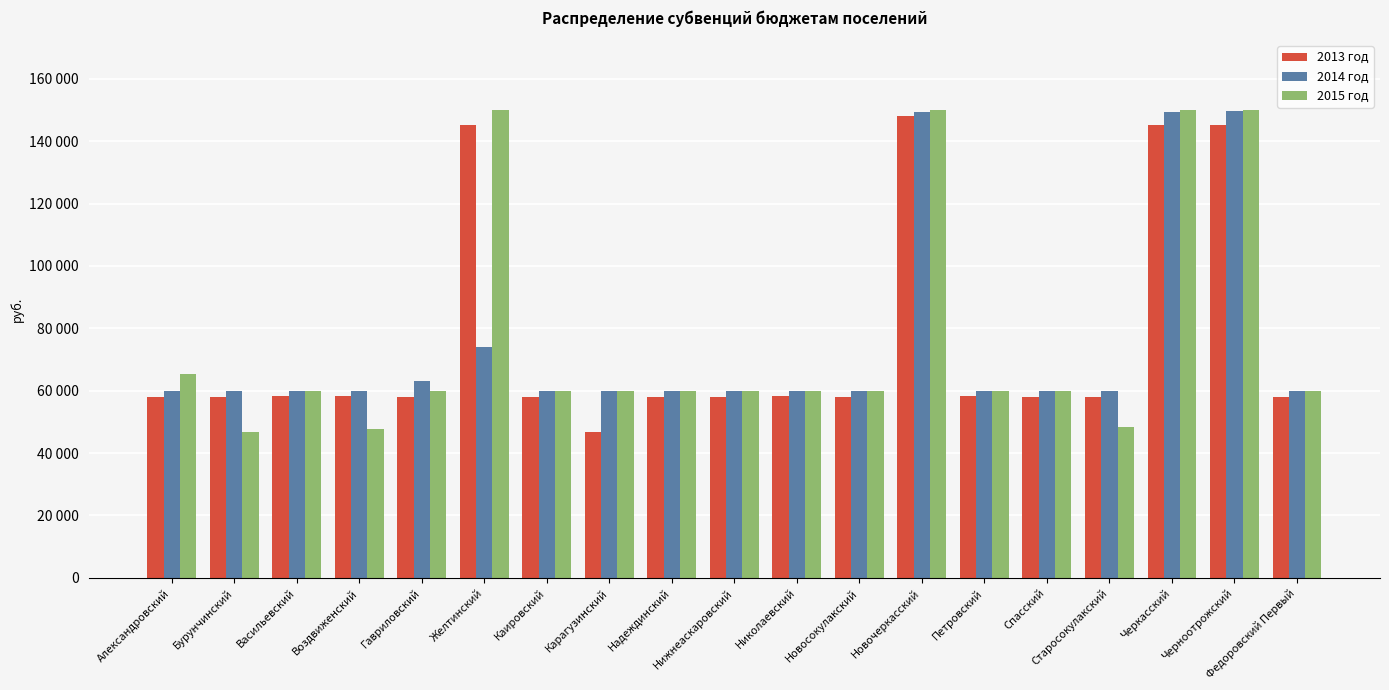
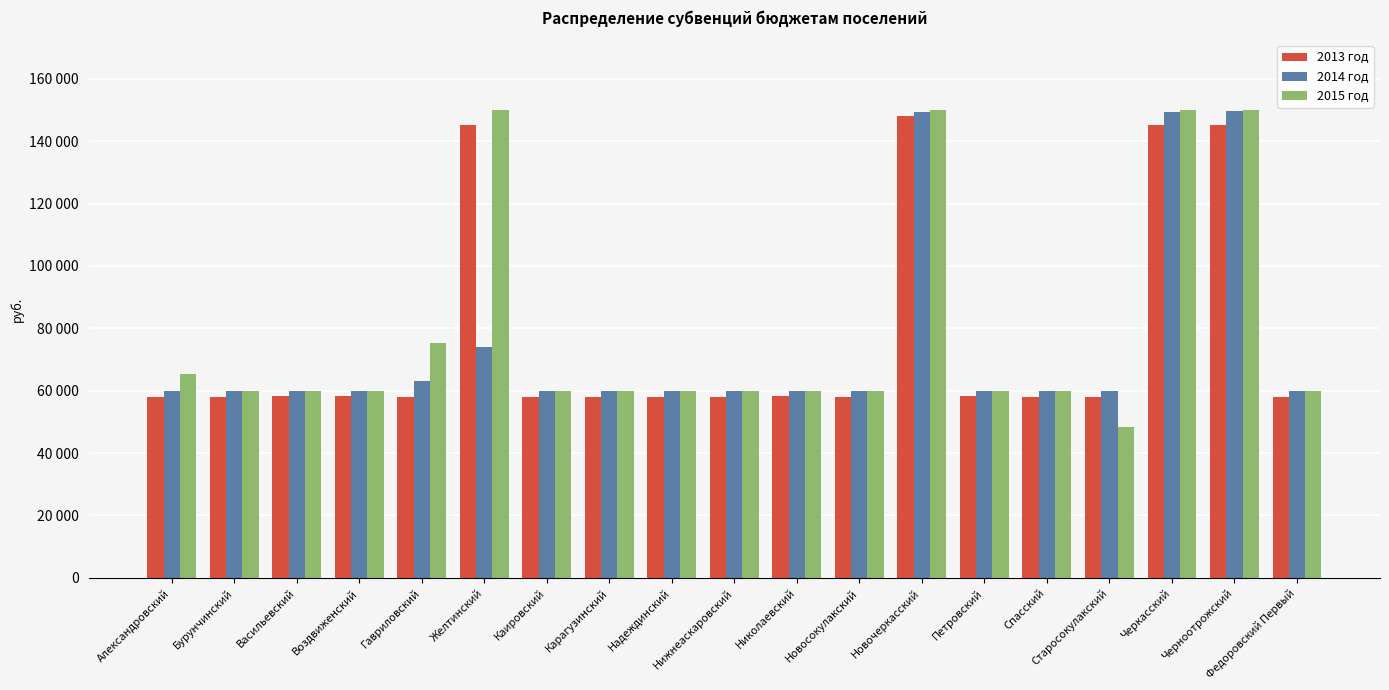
2015 год, Бурунчинский: 47000 -> 60000
2015 год, Воздвиженский: 48000 -> 60000
2015 год, Гавриловский: 60000 -> 75000
2013 год, Карагузинский: 47000 -> 58000
